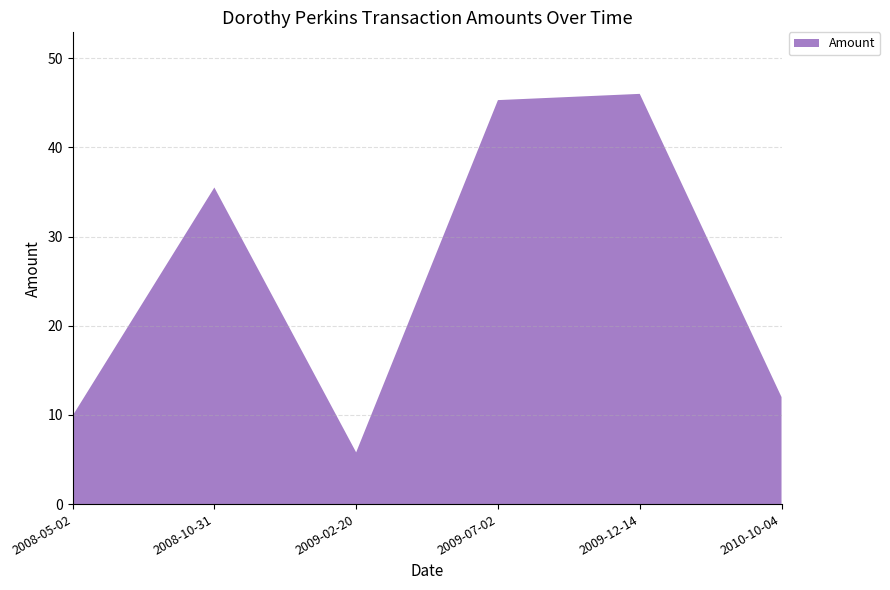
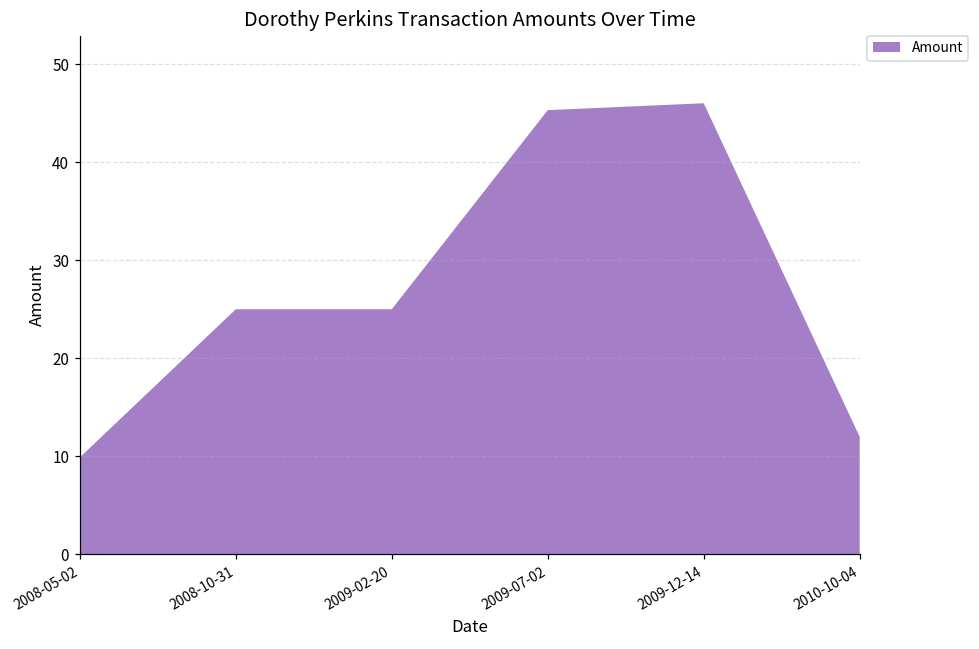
2008-10-31: 36 -> 25
2009-02-20: 6 -> 25
